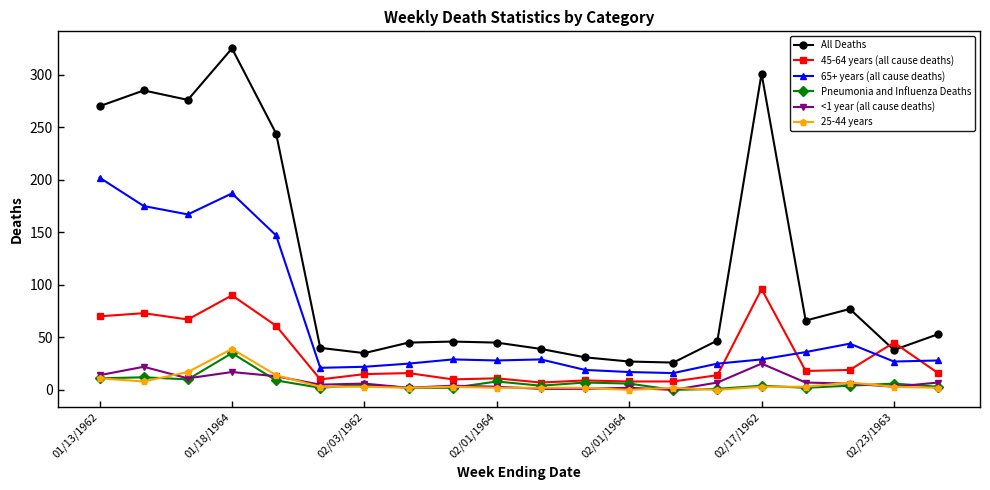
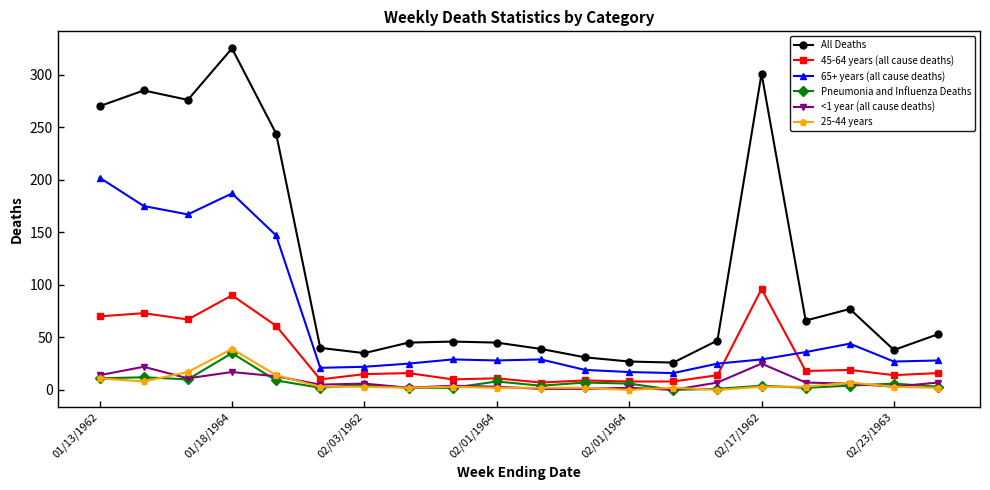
45-64 years (all cause deaths), 02/23/1963: 45 -> 14
